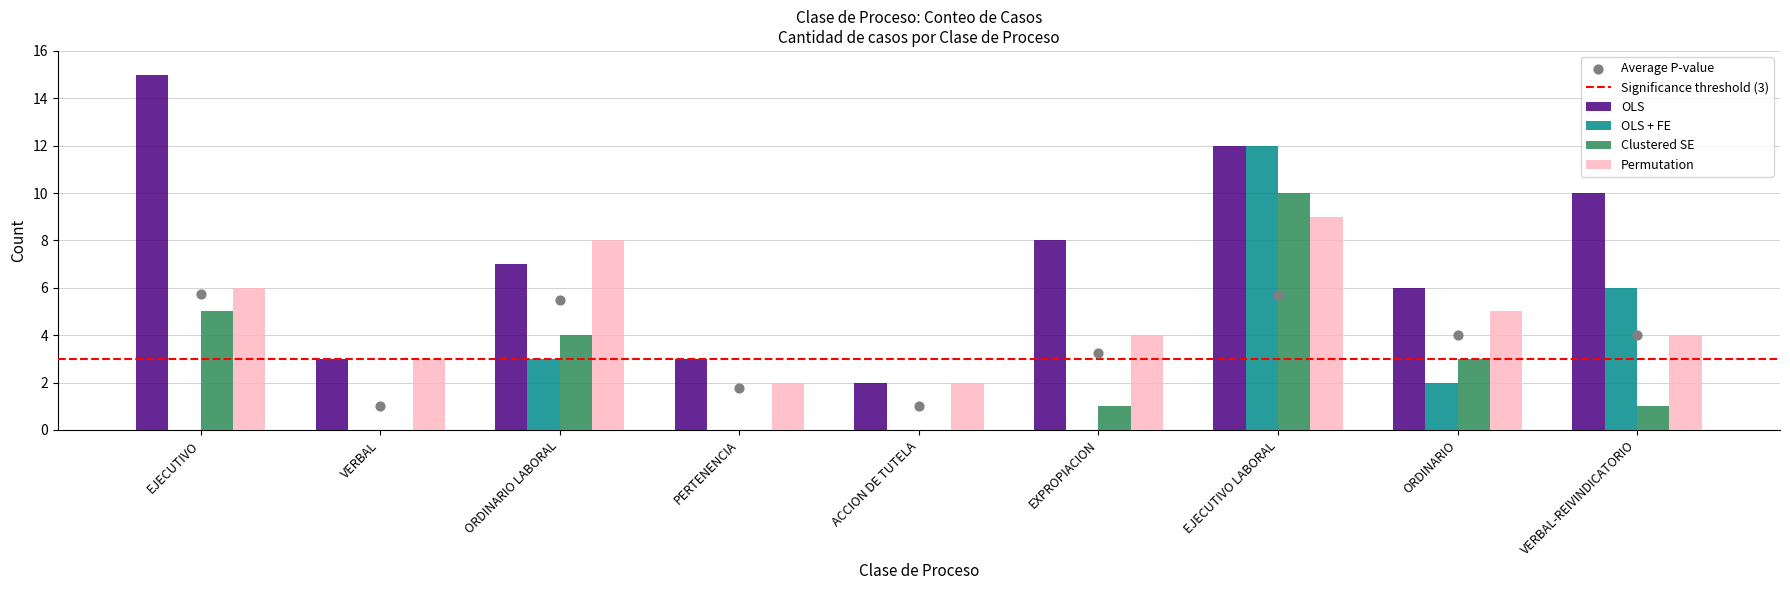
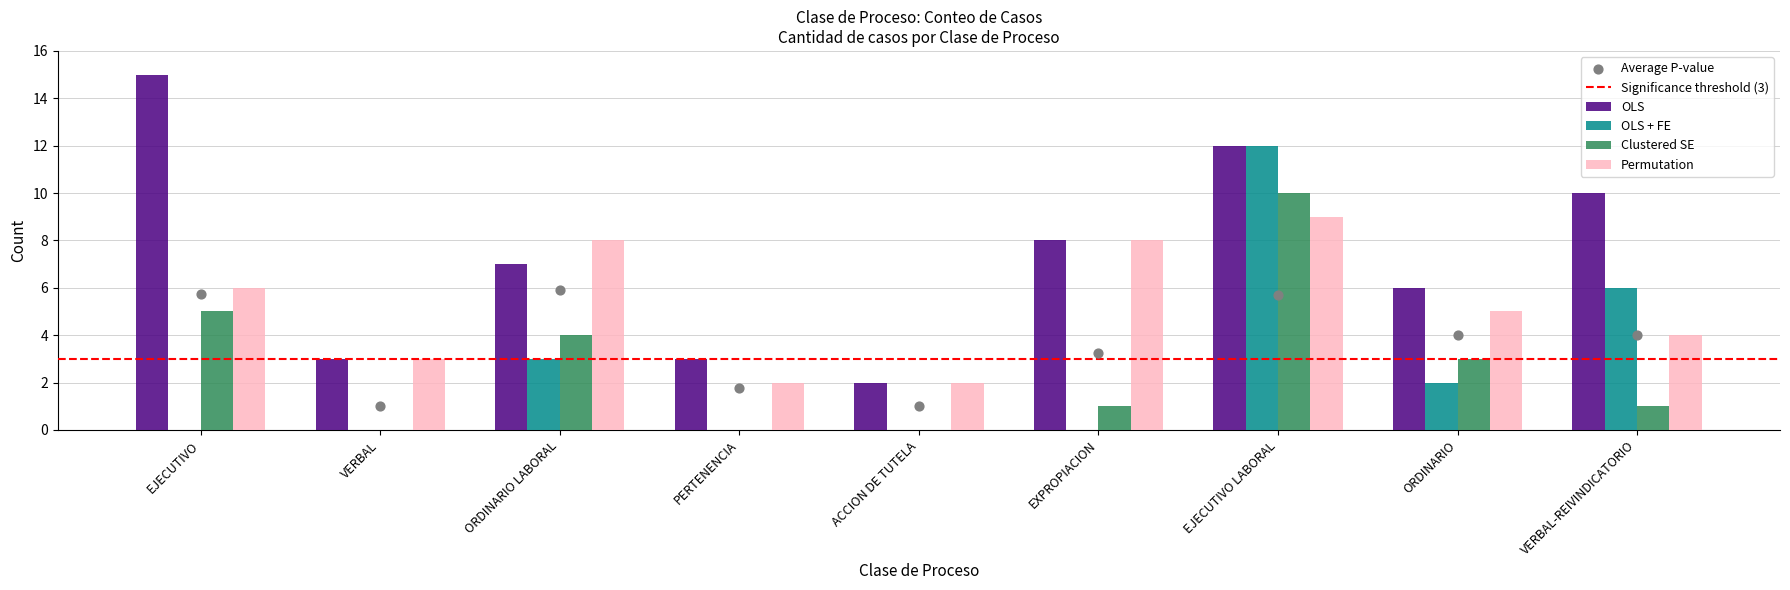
Average P-value, ORDINARIO LABORAL: 5.5 -> 5.9
Permutation, EXPROPIACION: 4 -> 8
